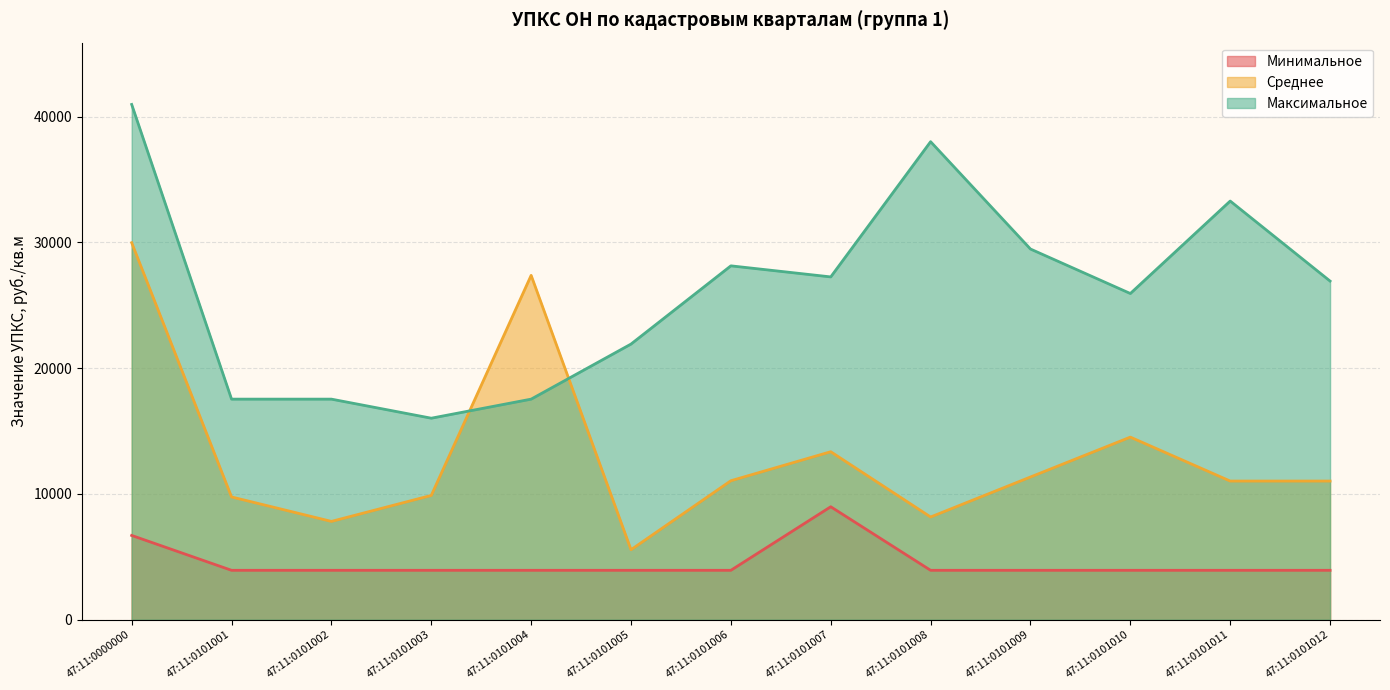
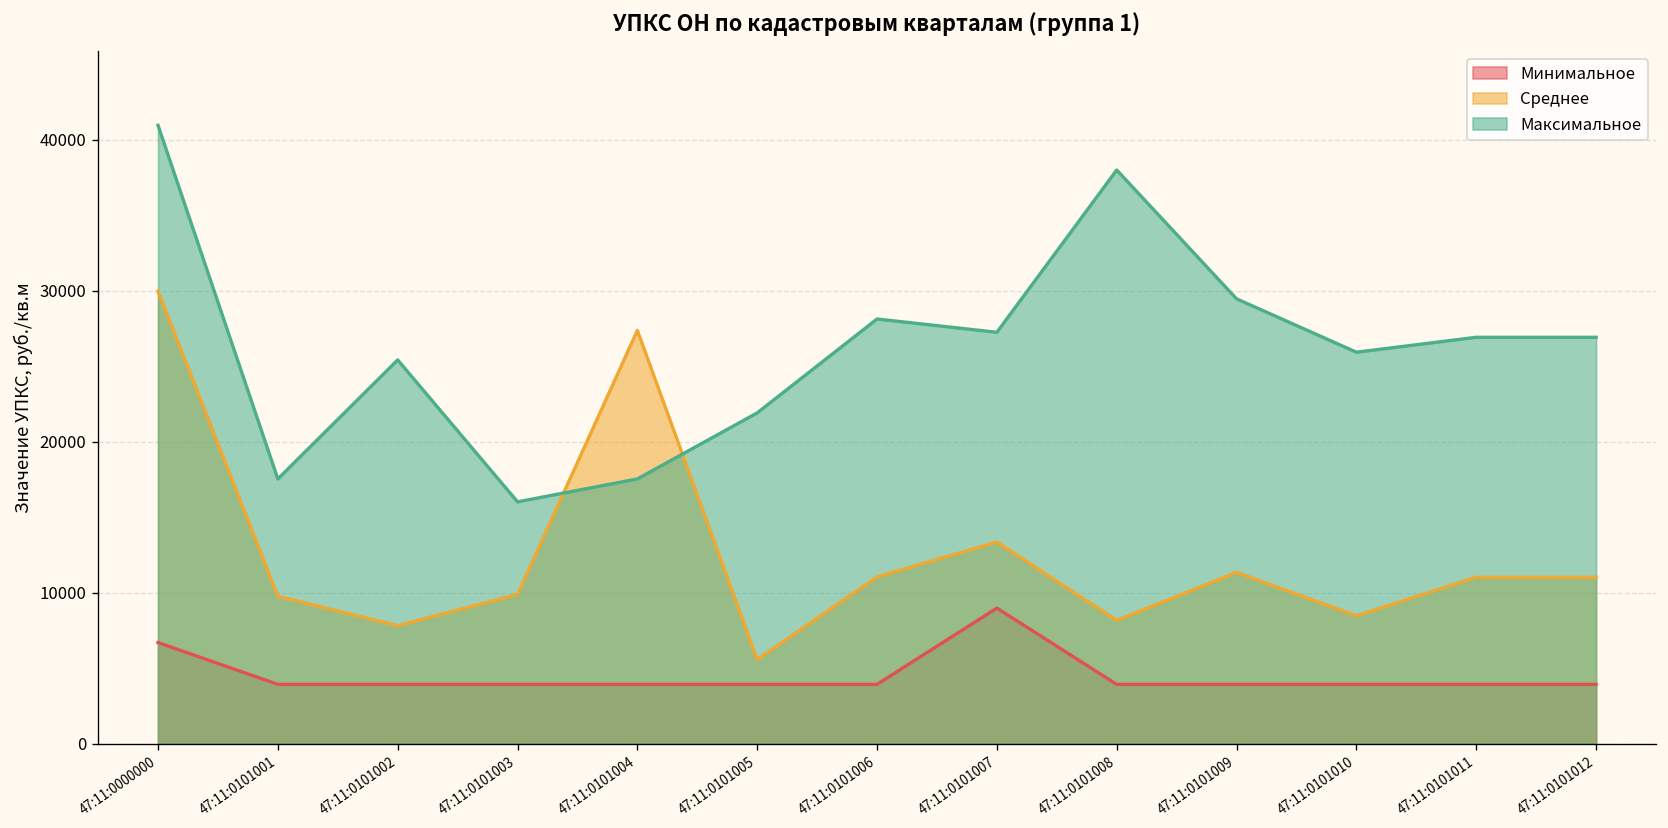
Максимальное, 47:11:0101002: 17500 -> 25400
Среднее, 47:11:0101010: 14500 -> 8500
Максимальное, 47:11:0101011: 33300 -> 26900
